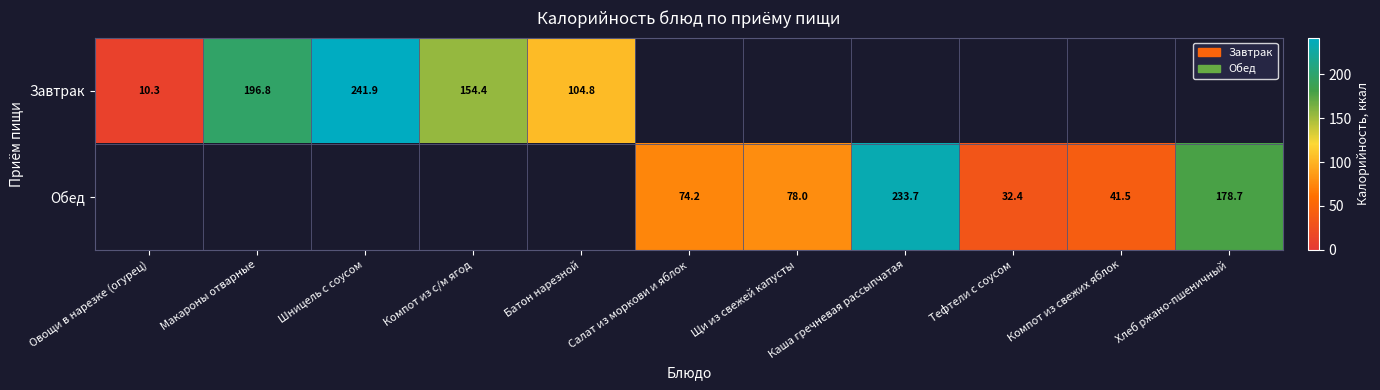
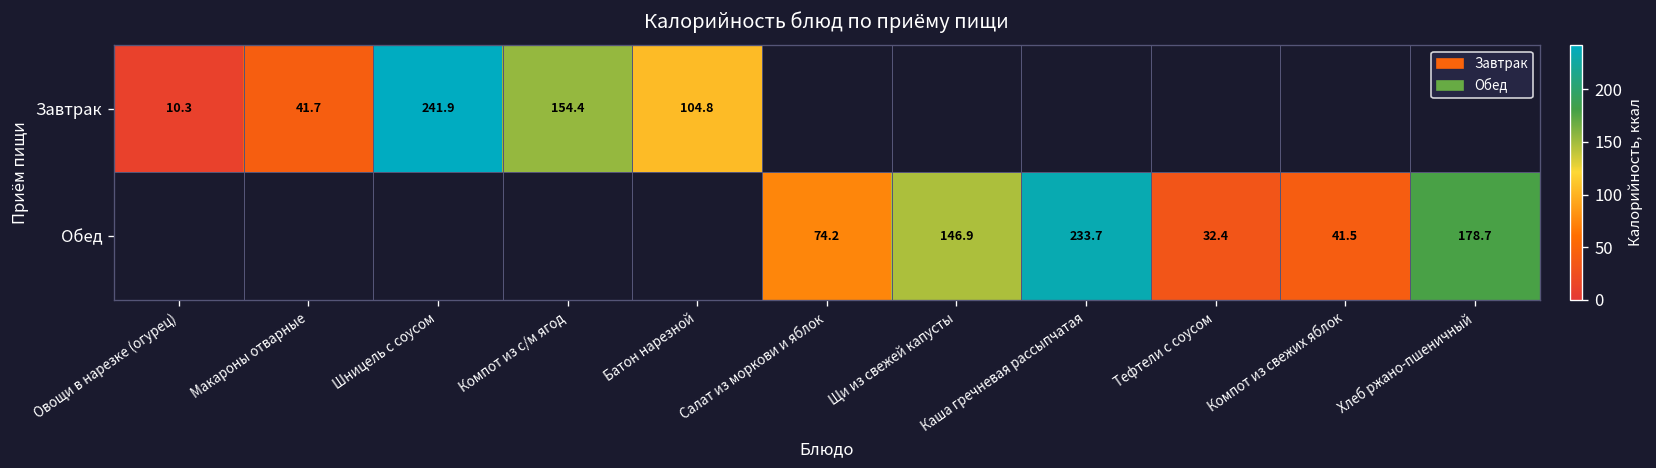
Завтрак, Макароны отварные: 196.8 -> 41.7
Обед, Щи из свежей капусты: 78.0 -> 146.9
